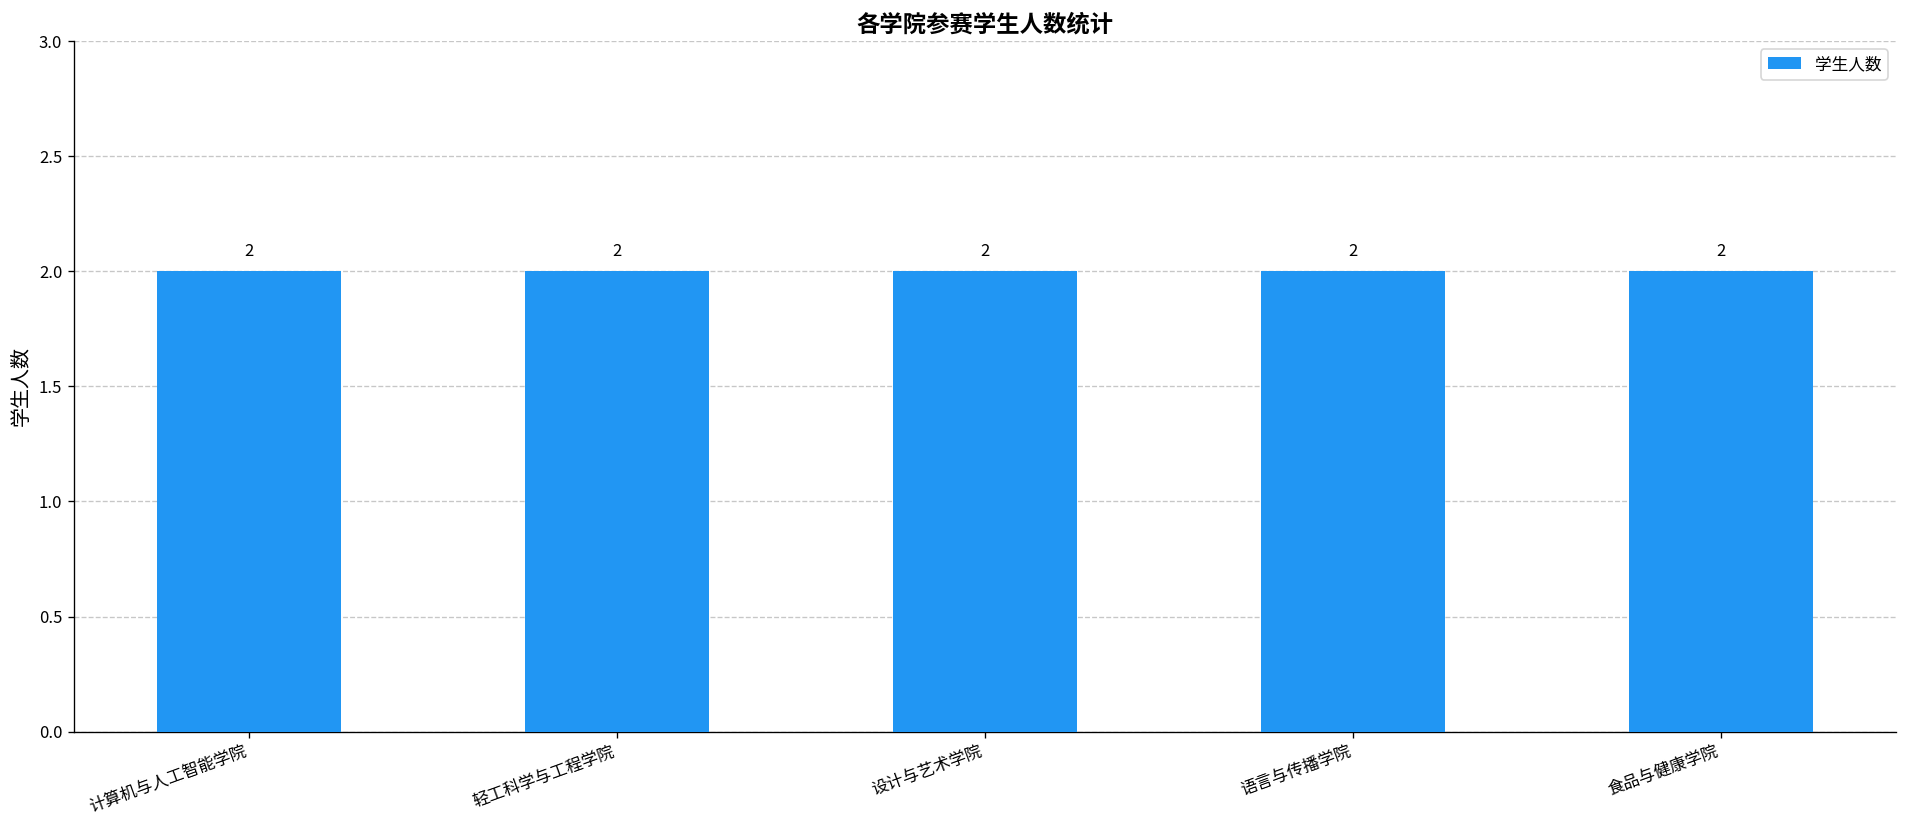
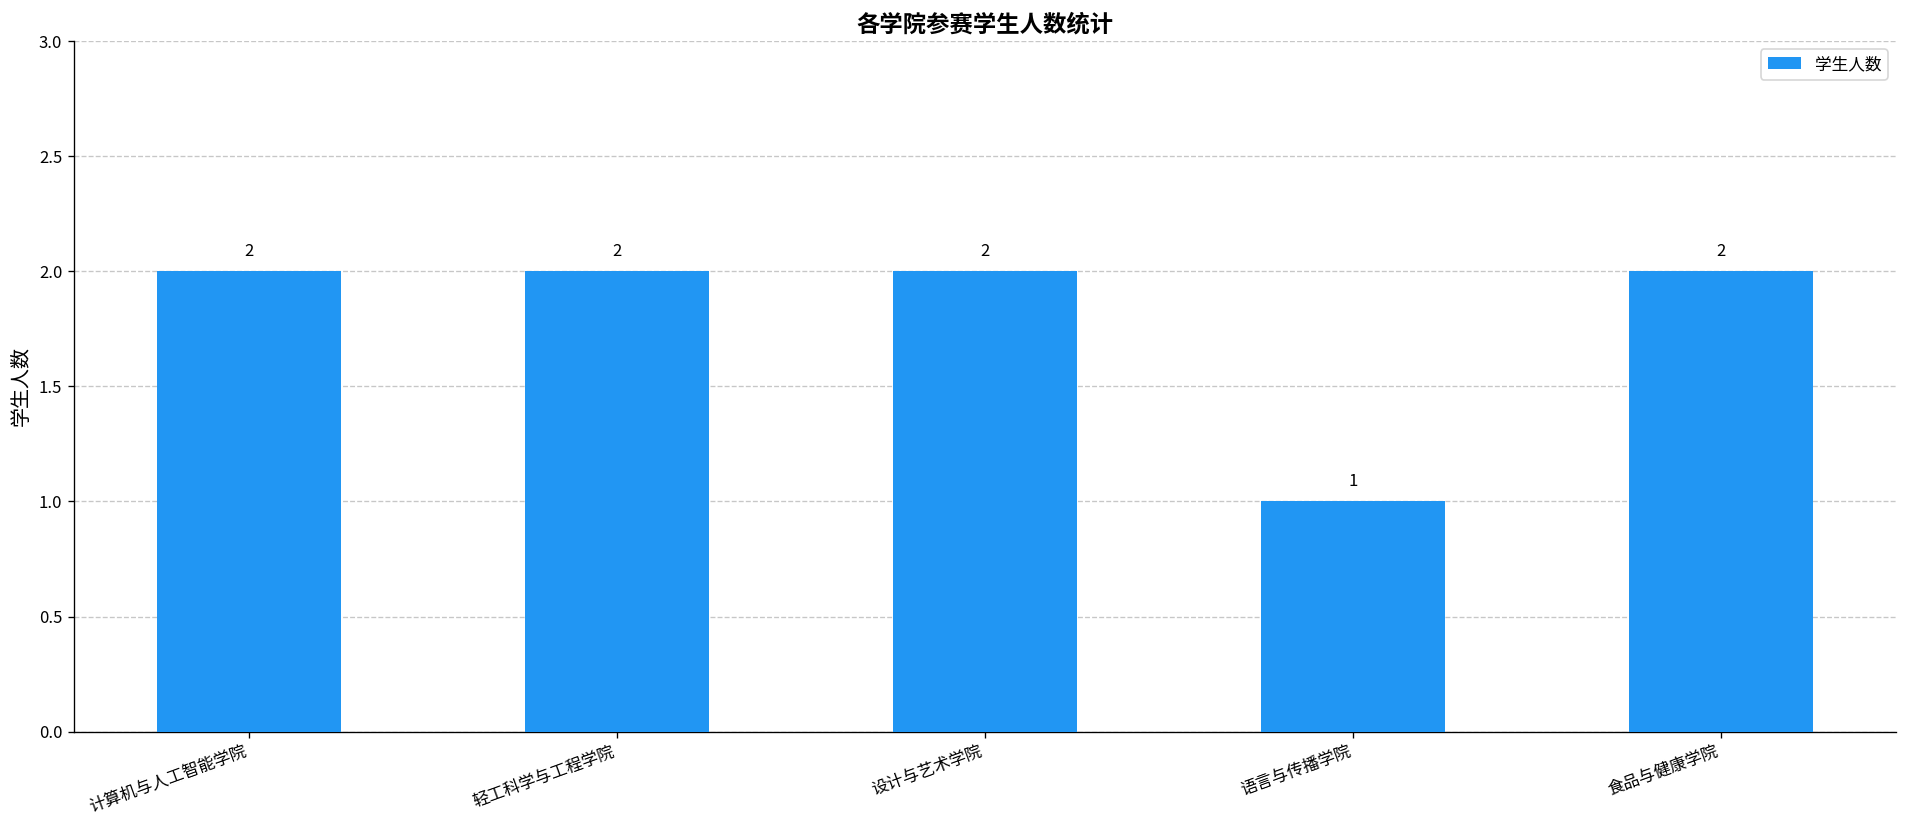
语言与传播学院: 2 -> 1
